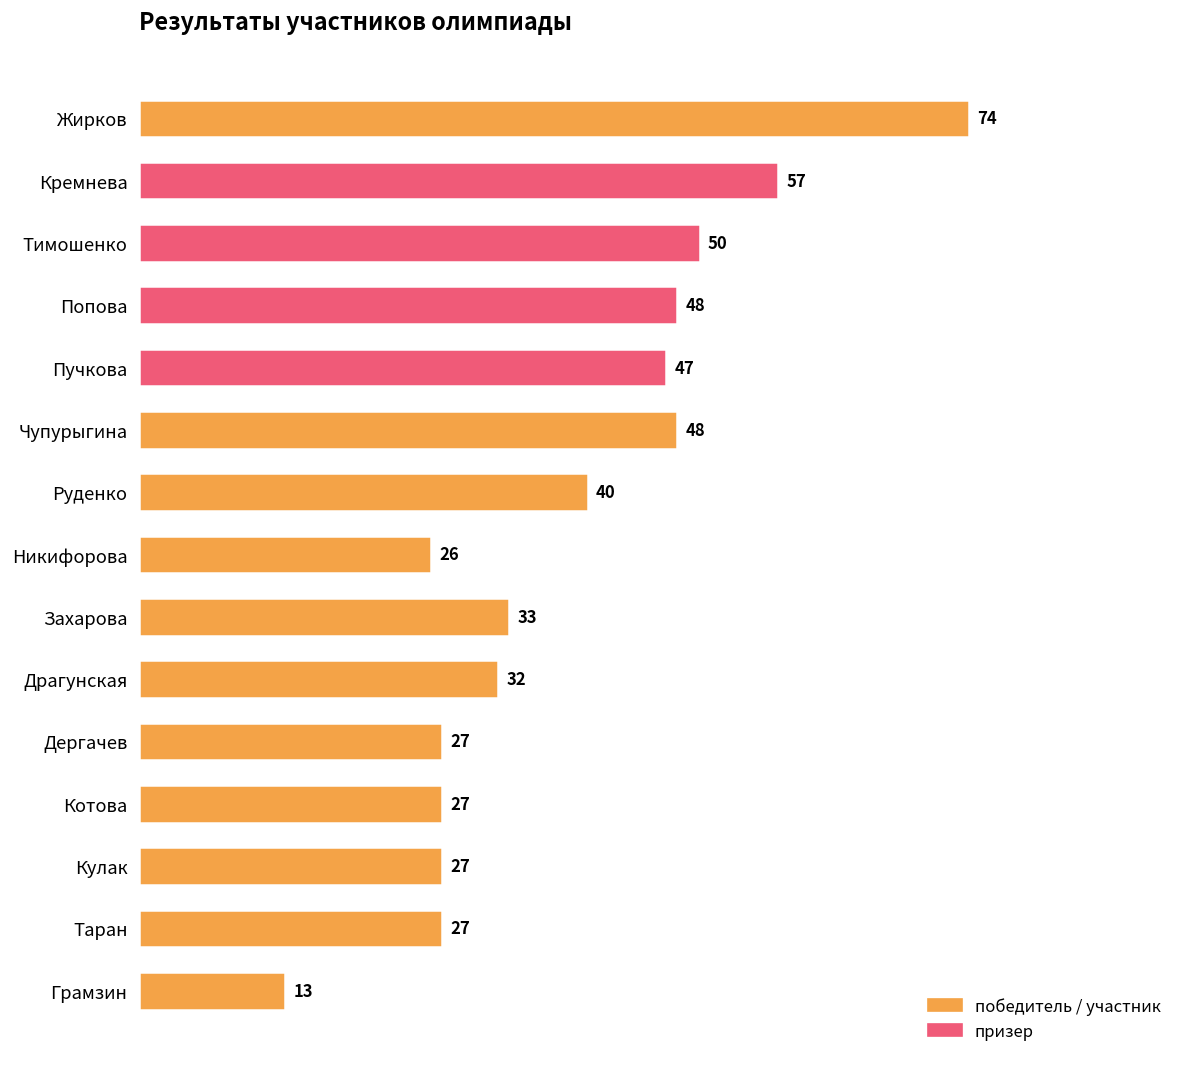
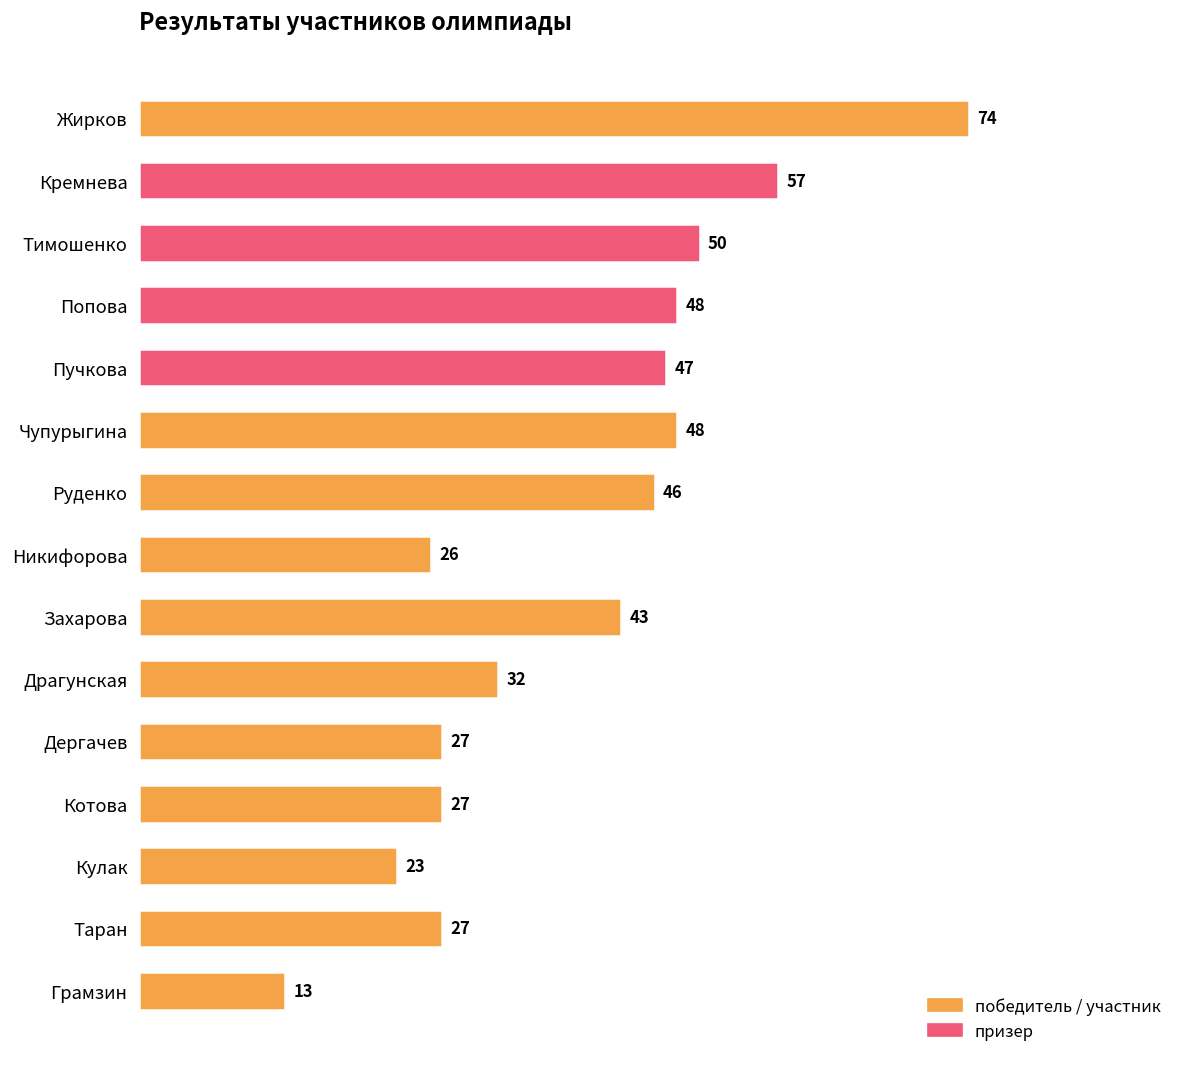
Руденко: 40 -> 46
Захарова: 33 -> 43
Кулак: 27 -> 23
